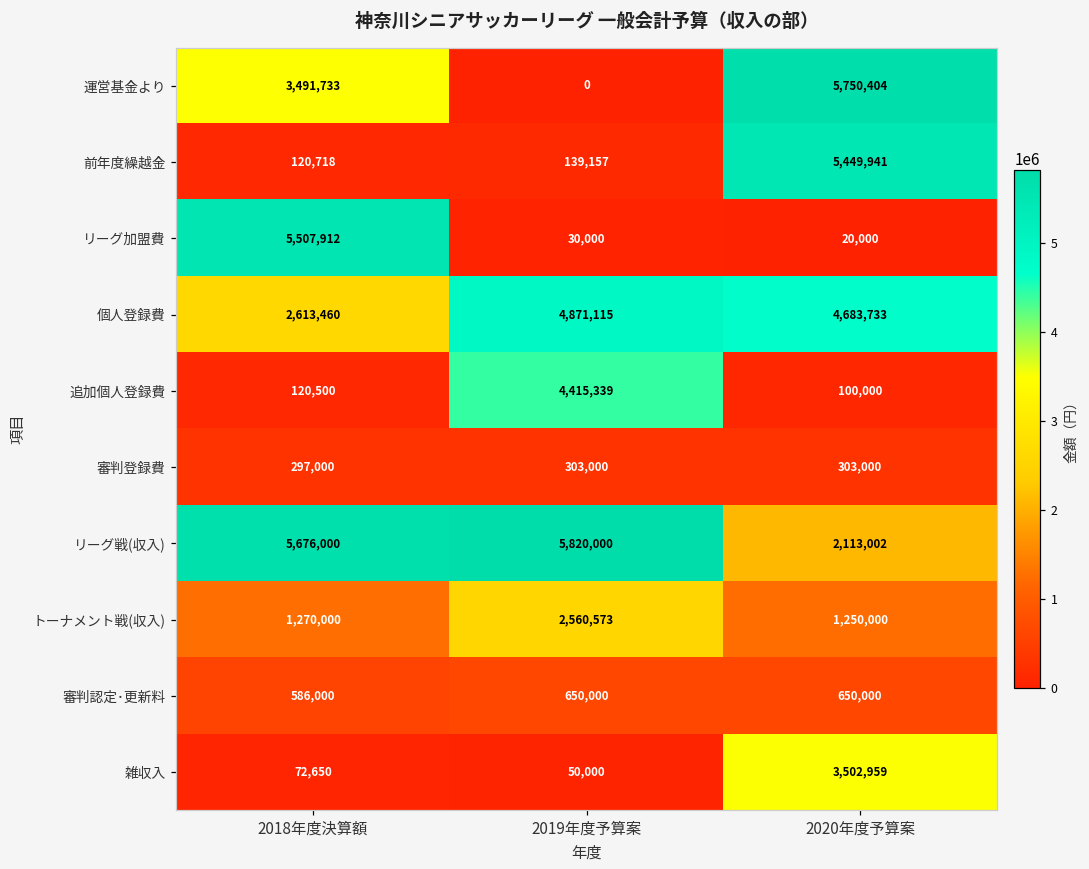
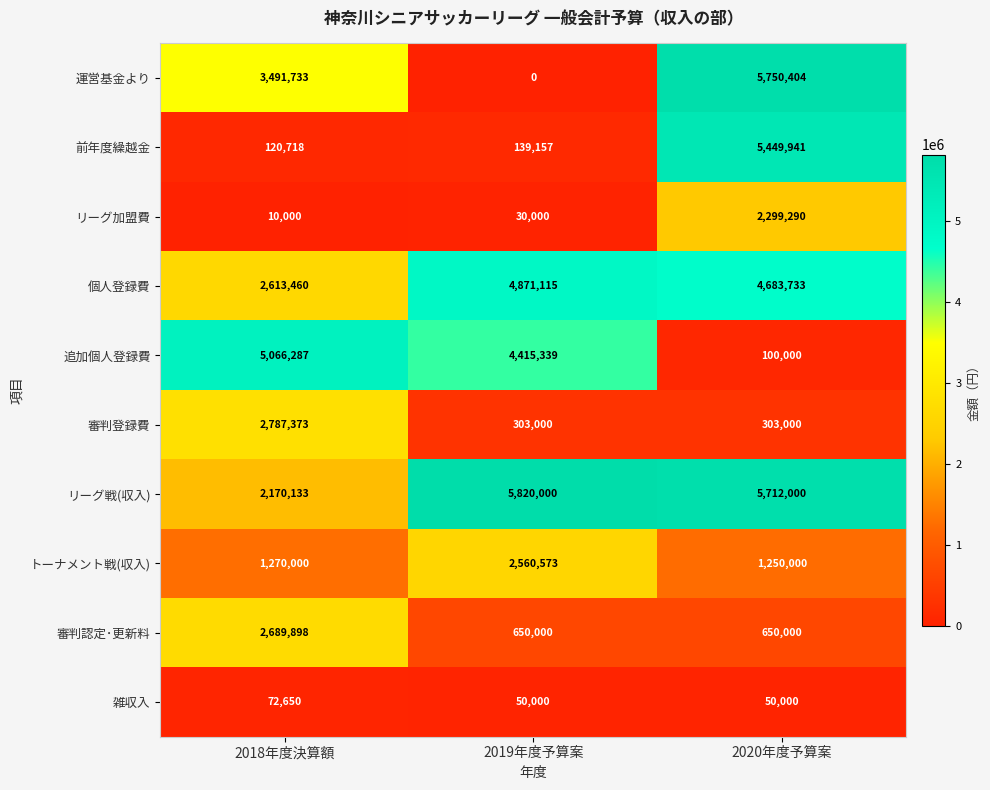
リーグ加盟費, 2018年度決算額: 5,507,912 -> 10,000
リーグ加盟費, 2020年度予算案: 20,000 -> 2,299,290
追加個人登録費, 2018年度決算額: 120,500 -> 5,066,287
審判登録費, 2018年度決算額: 297,000 -> 2,787,373
リーグ戦(収入), 2018年度決算額: 5,676,000 -> 2,170,133
リーグ戦(収入), 2020年度予算案: 2,113,002 -> 5,712,000
審判認定･更新料, 2018年度決算額: 586,000 -> 2,689,898
雑収入, 2020年度予算案: 3,502,959 -> 50,000
